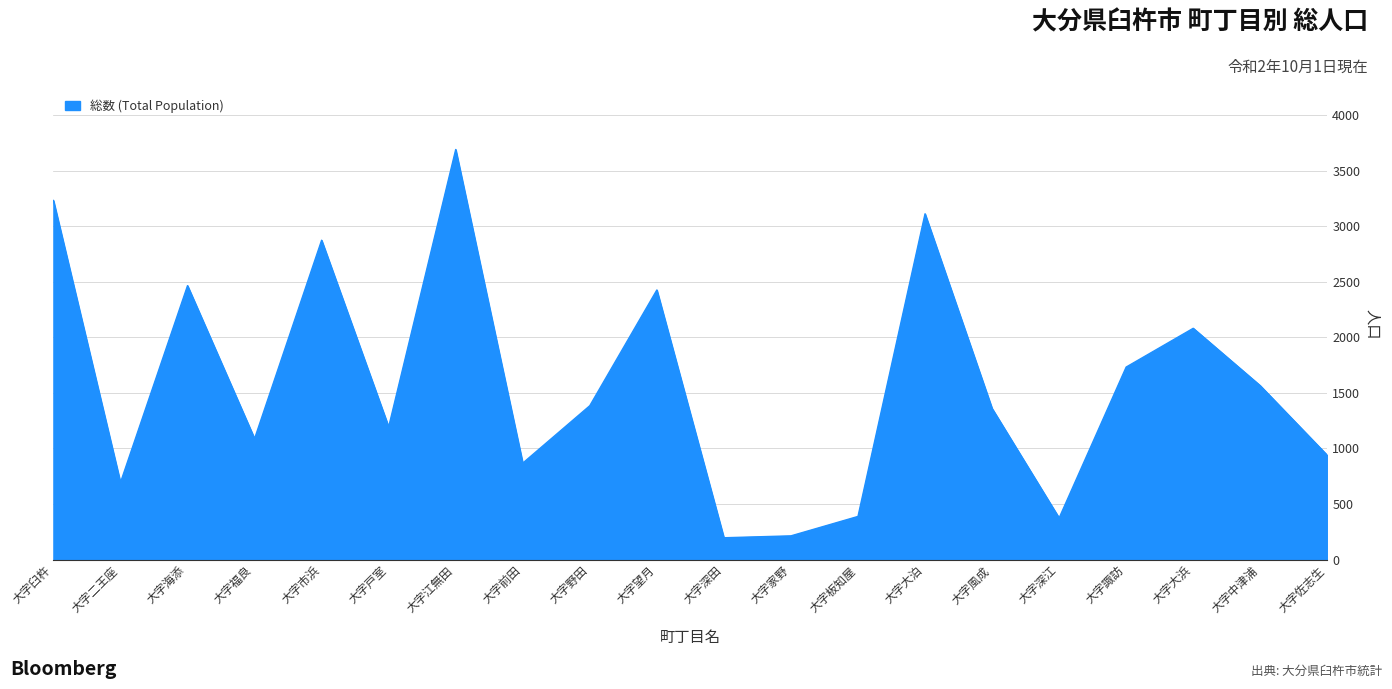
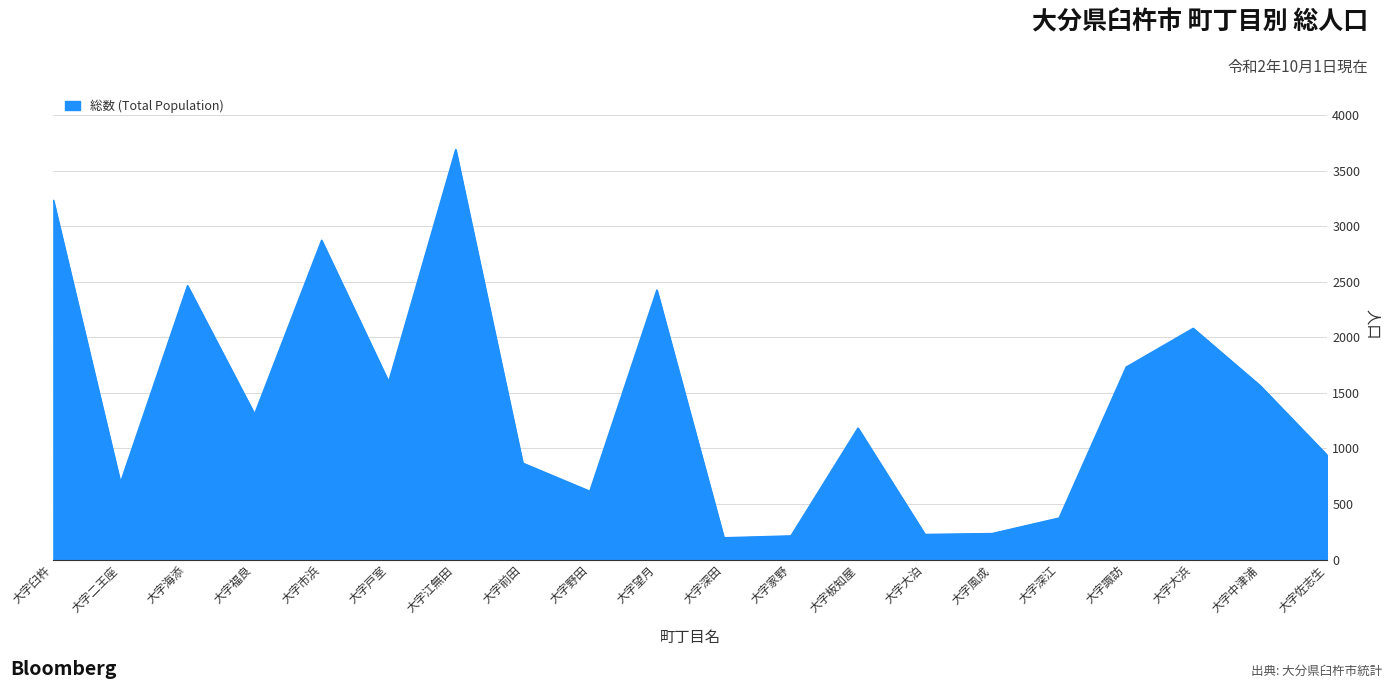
大字福良: 1090 -> 1310
大字戸室: 1190 -> 1600
大字野田: 1390 -> 620
大字板知屋: 390 -> 1180
大字大泊: 3110 -> 230
大字風成: 1360 -> 230
